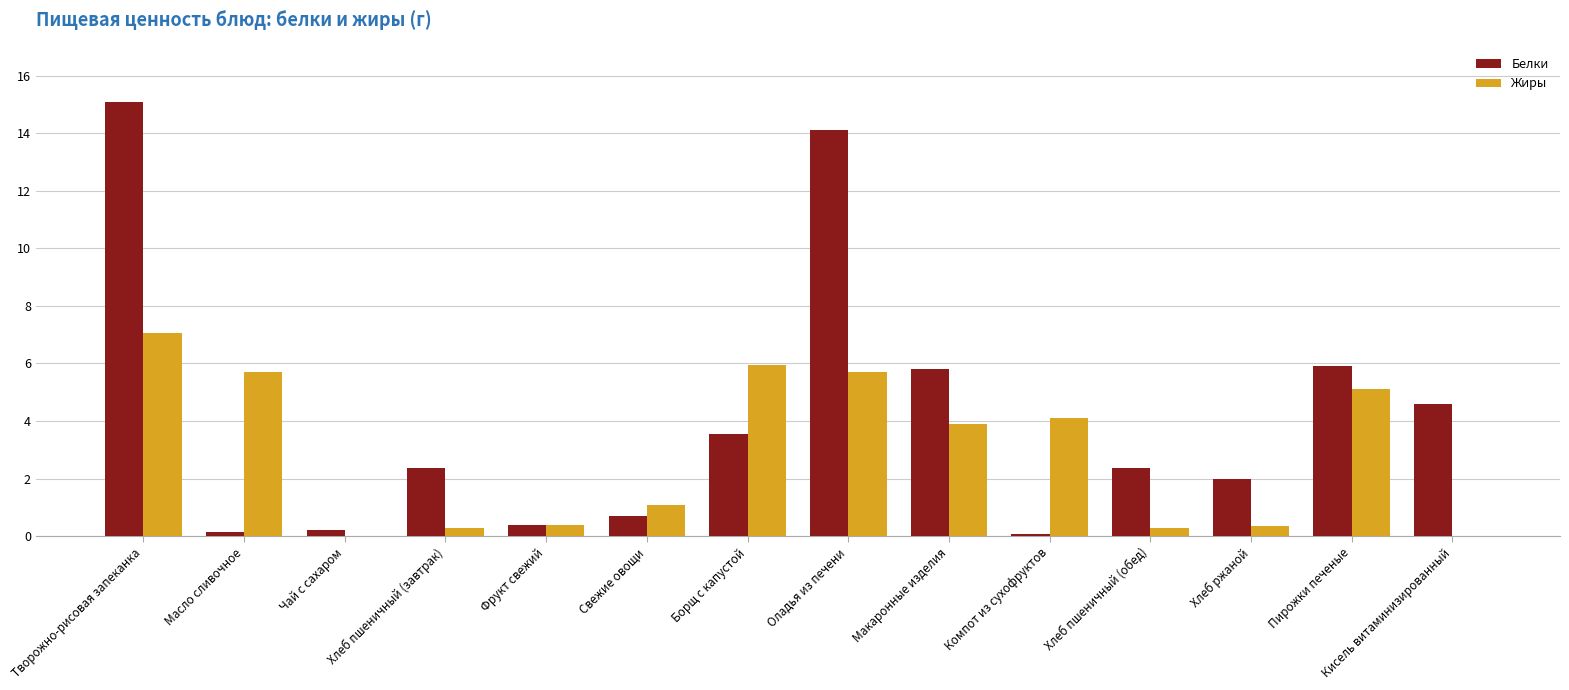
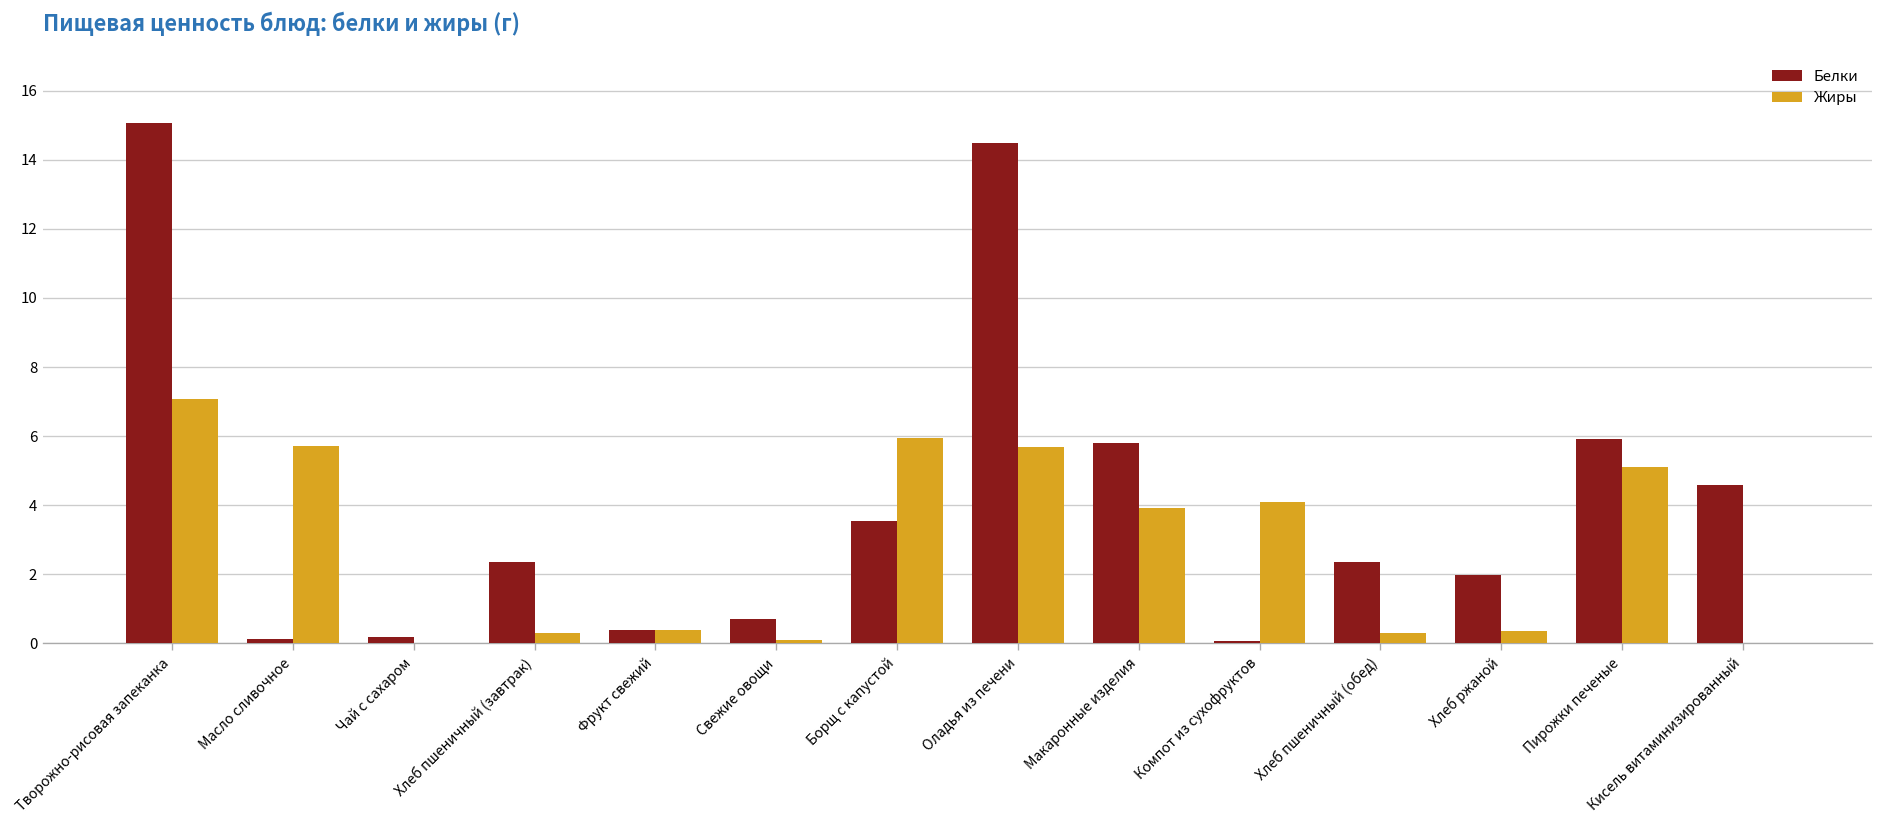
Жиры, Свежие овощи: 1.1 -> 0.1
Белки, Оладья из печени: 14.1 -> 14.5
